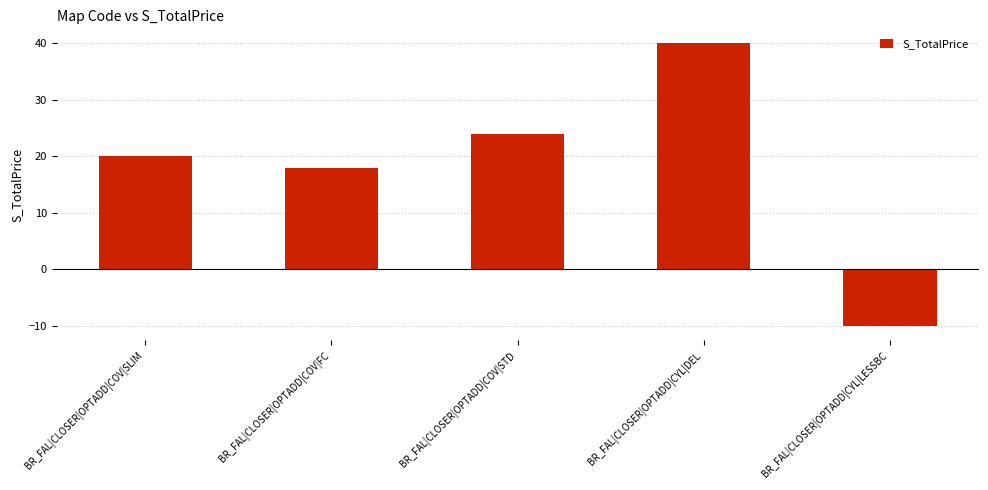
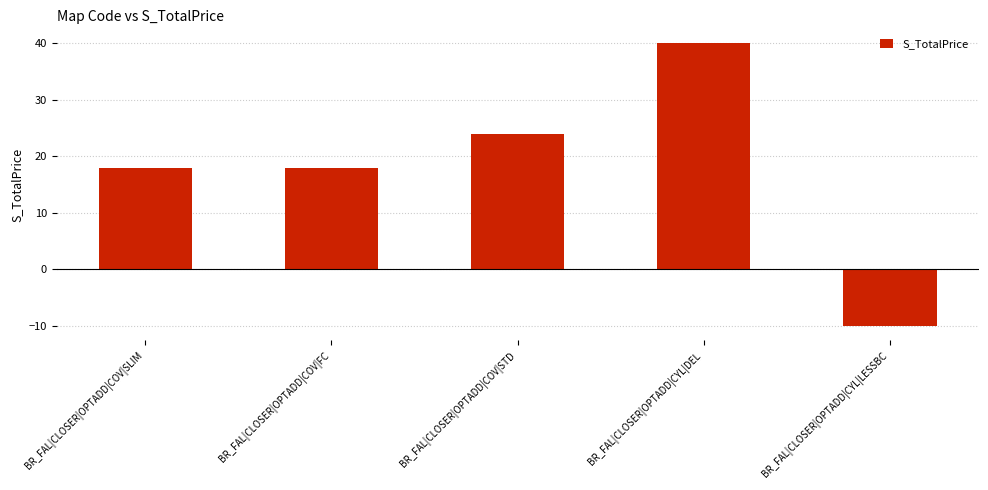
BR_FAL|CLOSER|OPTADD|COV|SLIM: 20 -> 18
